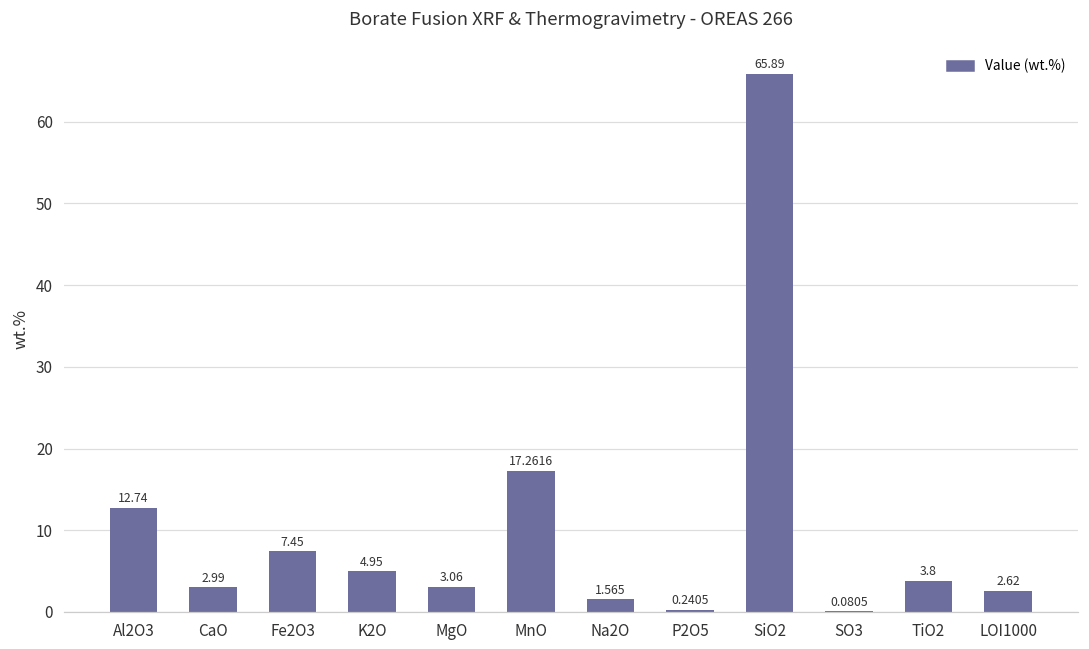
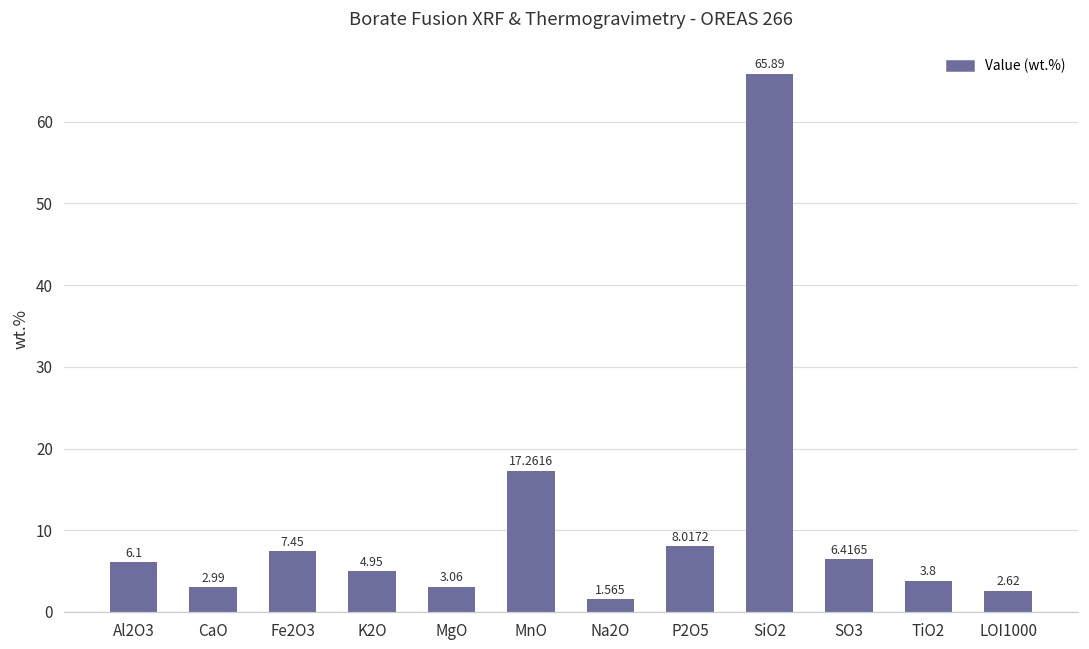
Al2O3: 12.74 -> 6.1
P2O5: 0.2405 -> 8.0172
SO3: 0.0805 -> 6.4165
